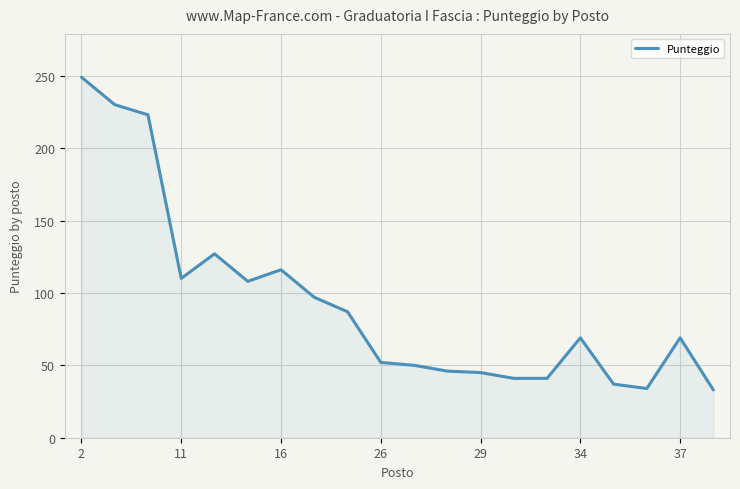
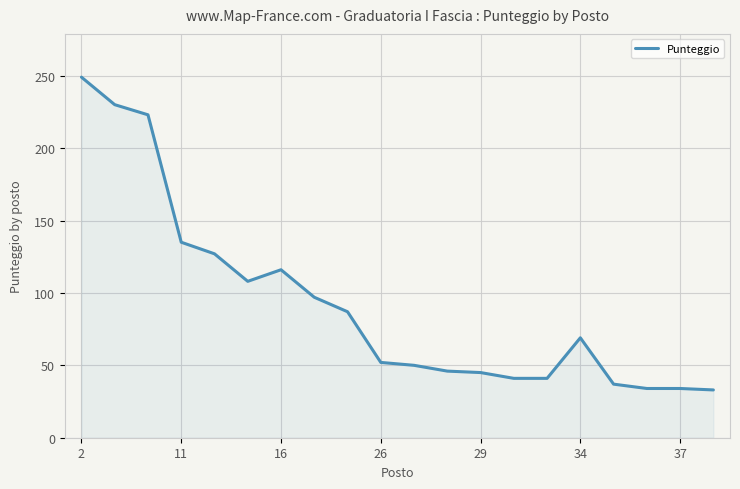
11: 110 -> 135
37: 69 -> 34
